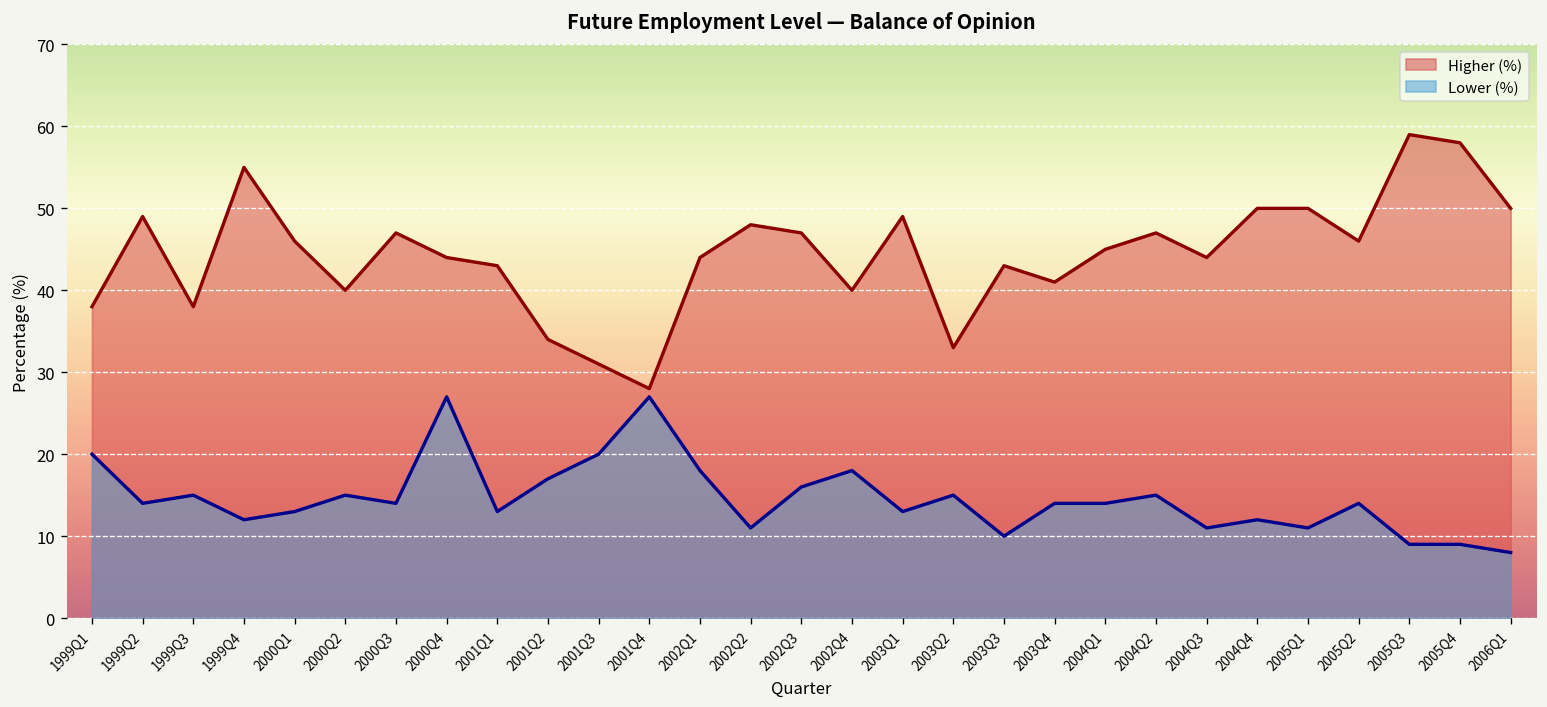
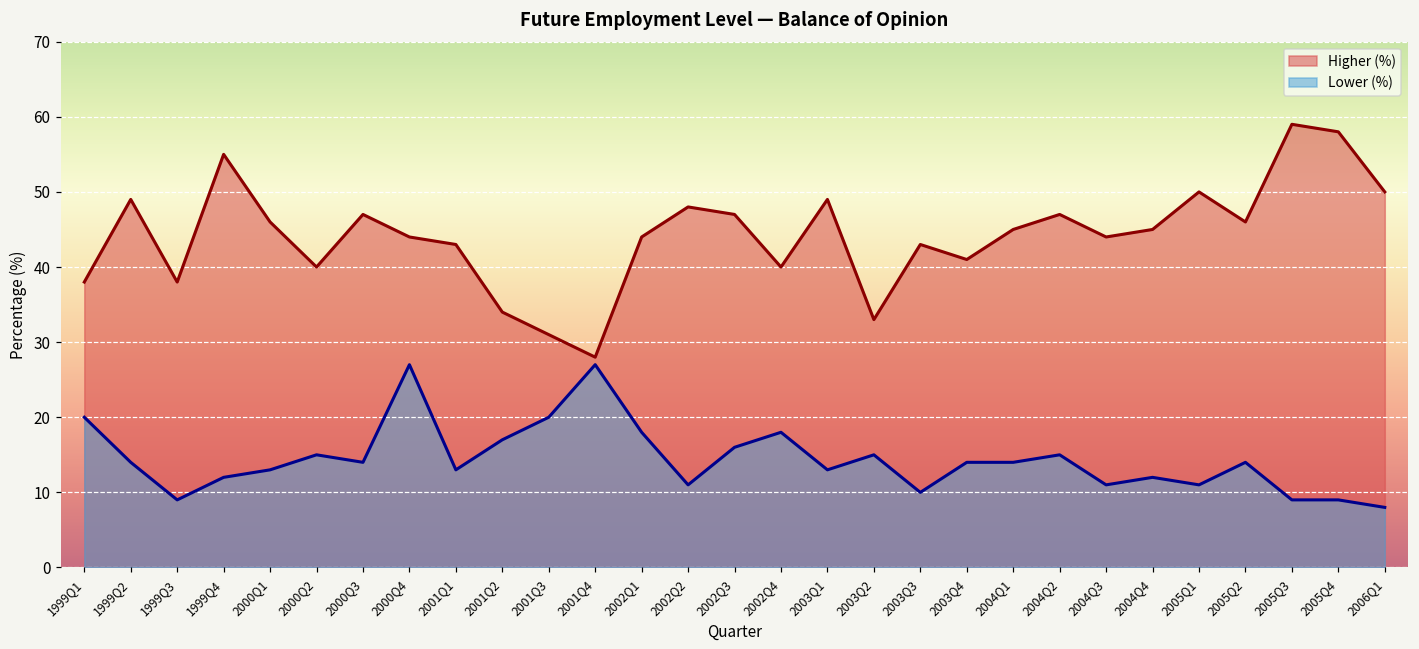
Lower (%), 1999Q3: 15 -> 9
Higher (%), 2004Q4: 50 -> 45
